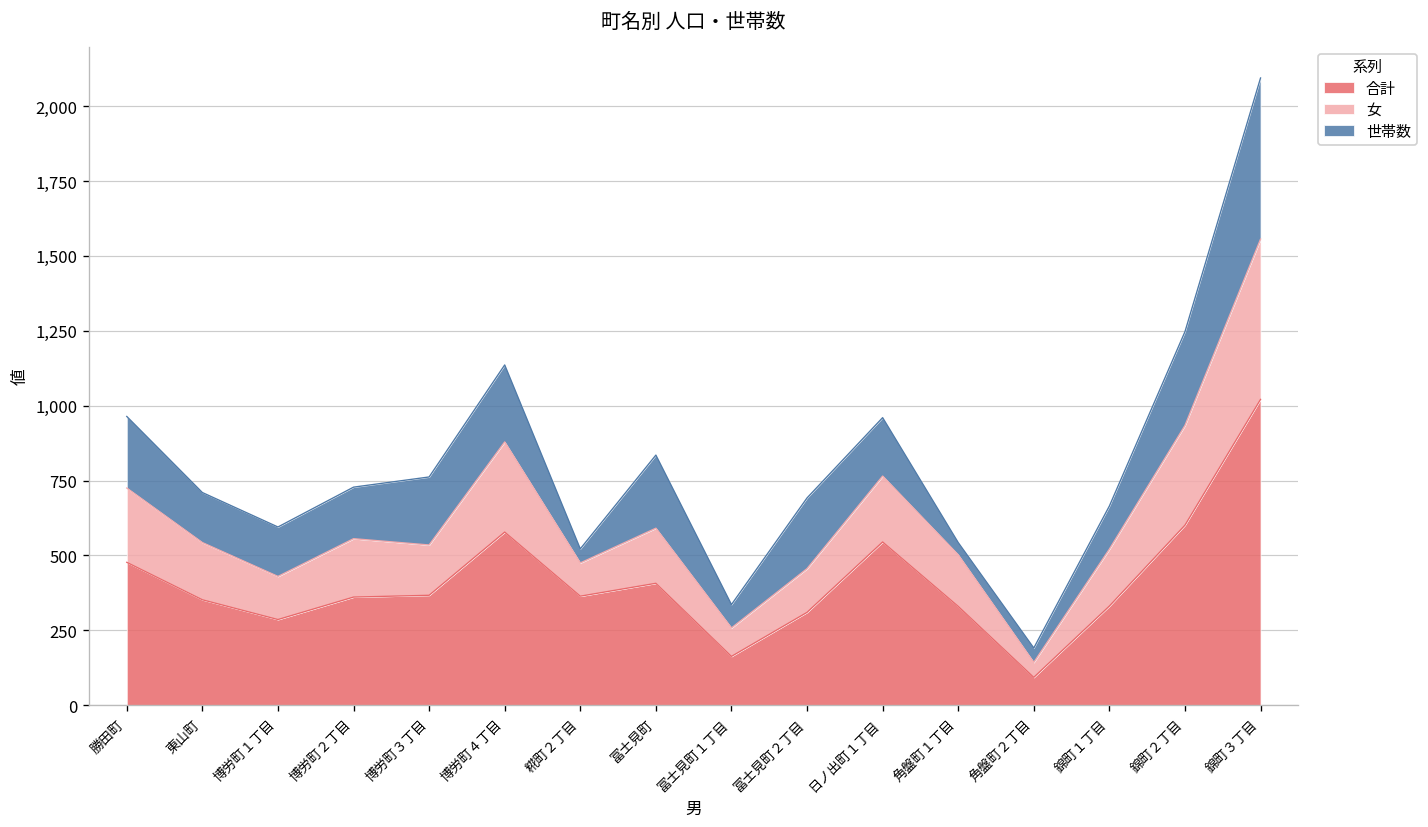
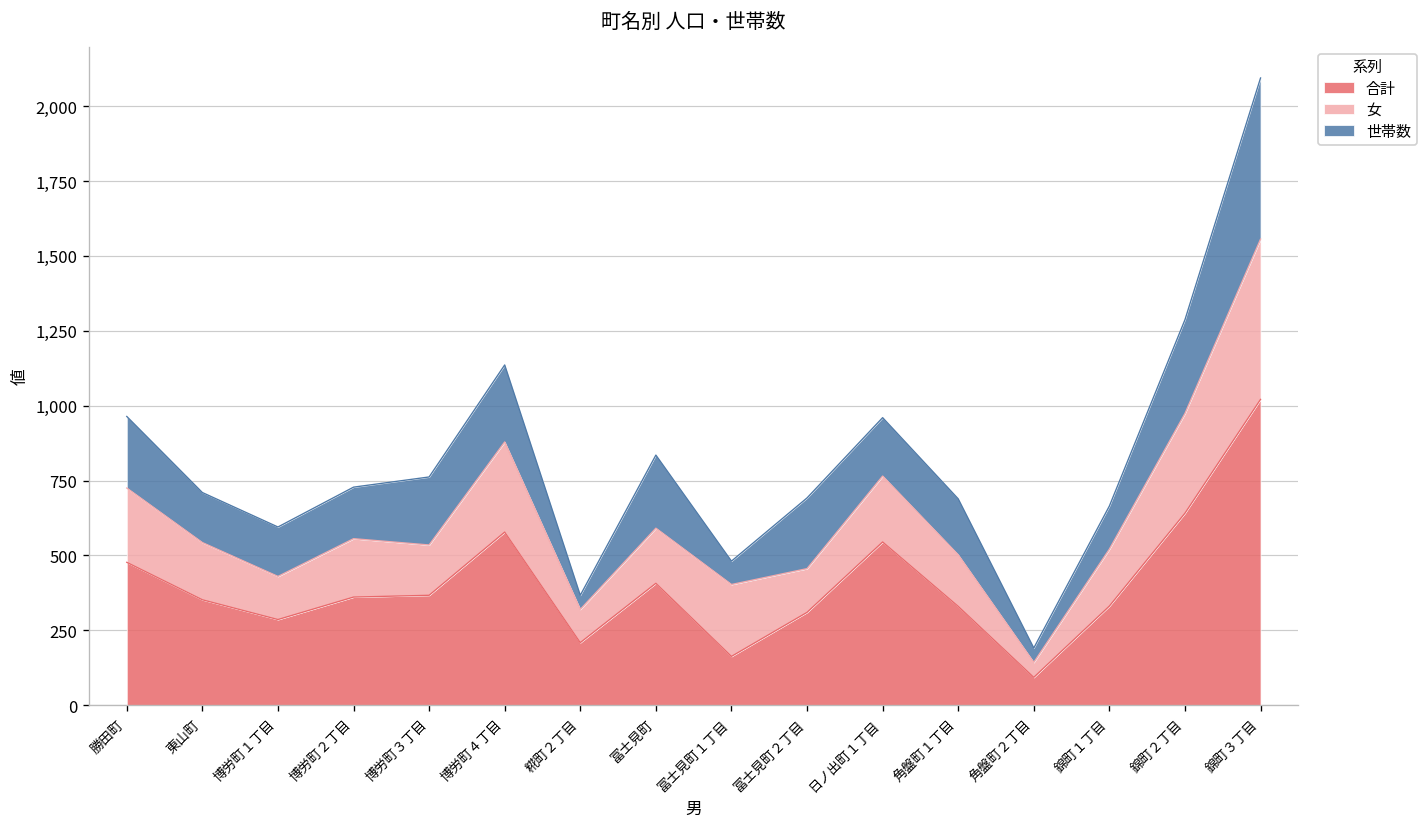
合計, 糀町２丁目: 360 -> 210
女, 冨士見町１丁目: 100 -> 240
世帯数, 角盤町１丁目: 40 -> 190
合計, 錦町２丁目: 600 -> 640
